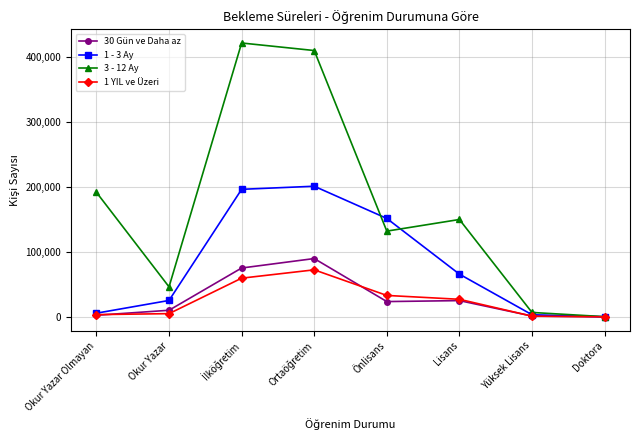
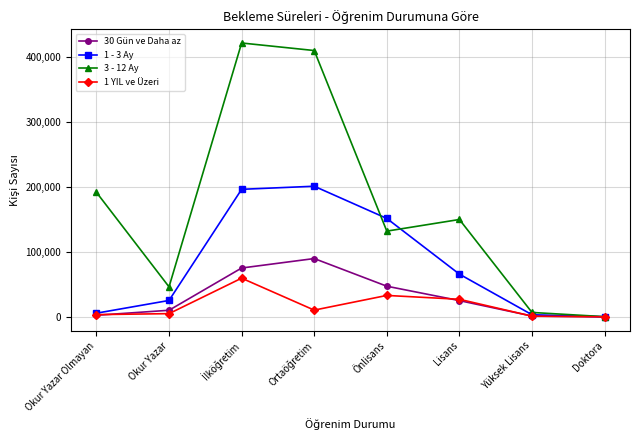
1 YIL ve Üzeri, Ortaöğretim: 70,000 -> 10,000
30 Gün ve Daha az, Önlisans: 20,000 -> 50,000
